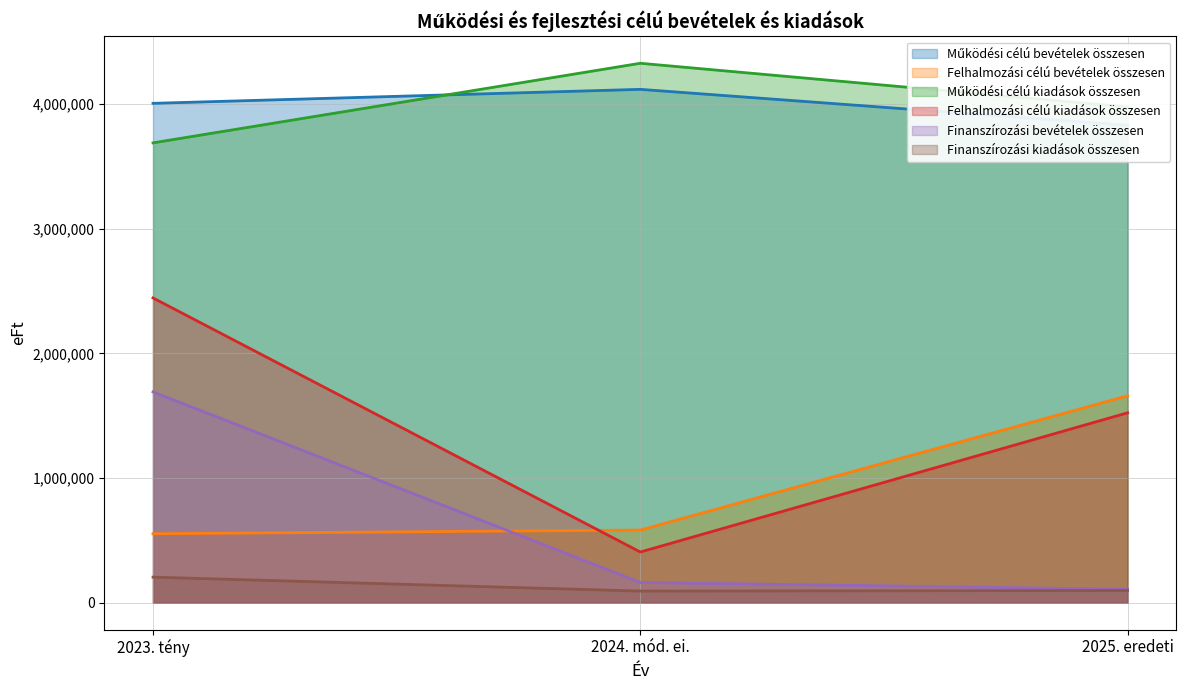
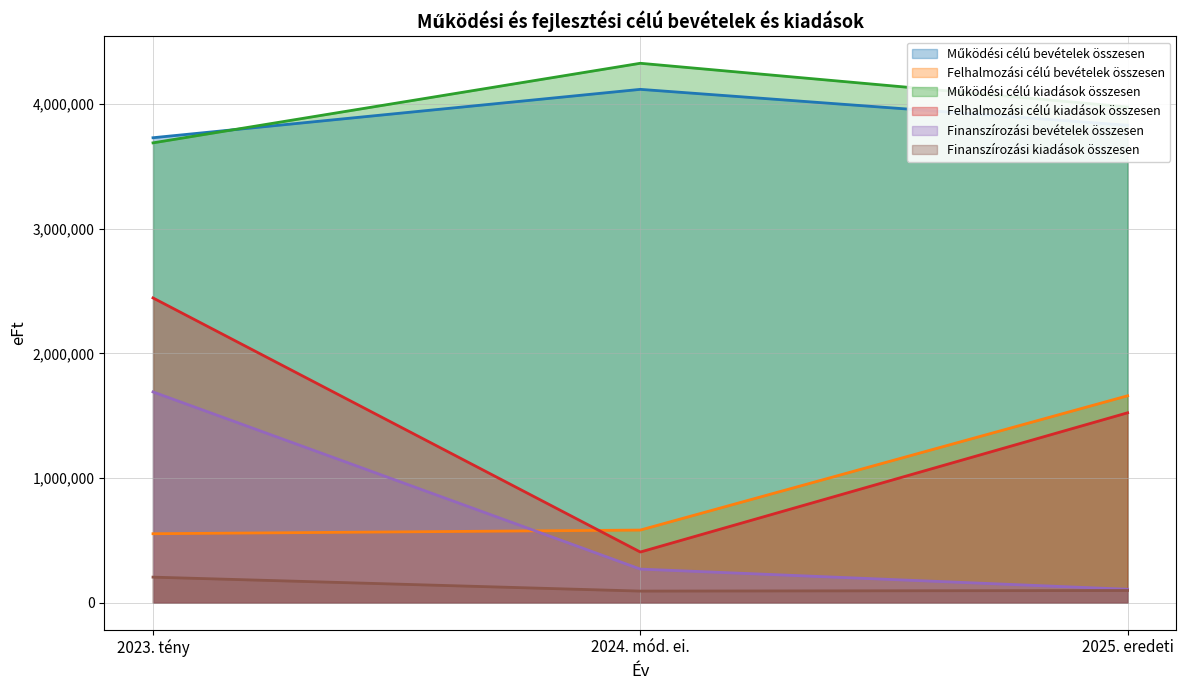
Működési célú bevételek összesen, 2023. tény: 4,010,000 -> 3,730,000
Finanszírozási bevételek összesen, 2024. mód. ei.: 160,000 -> 270,000
